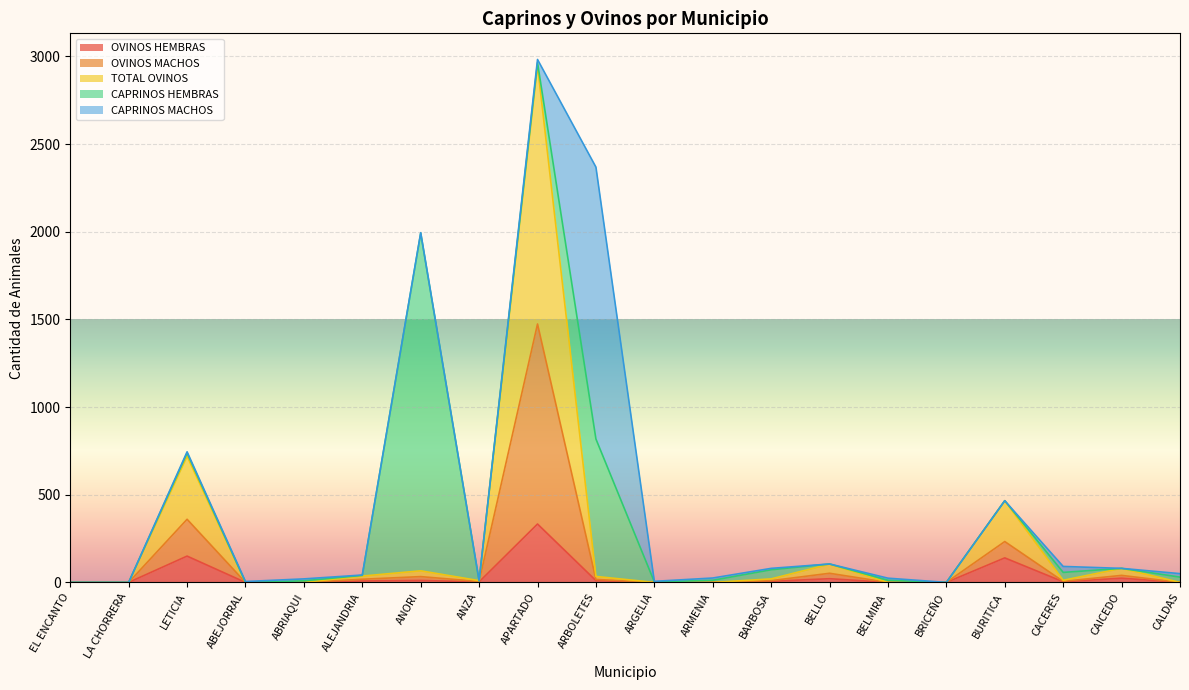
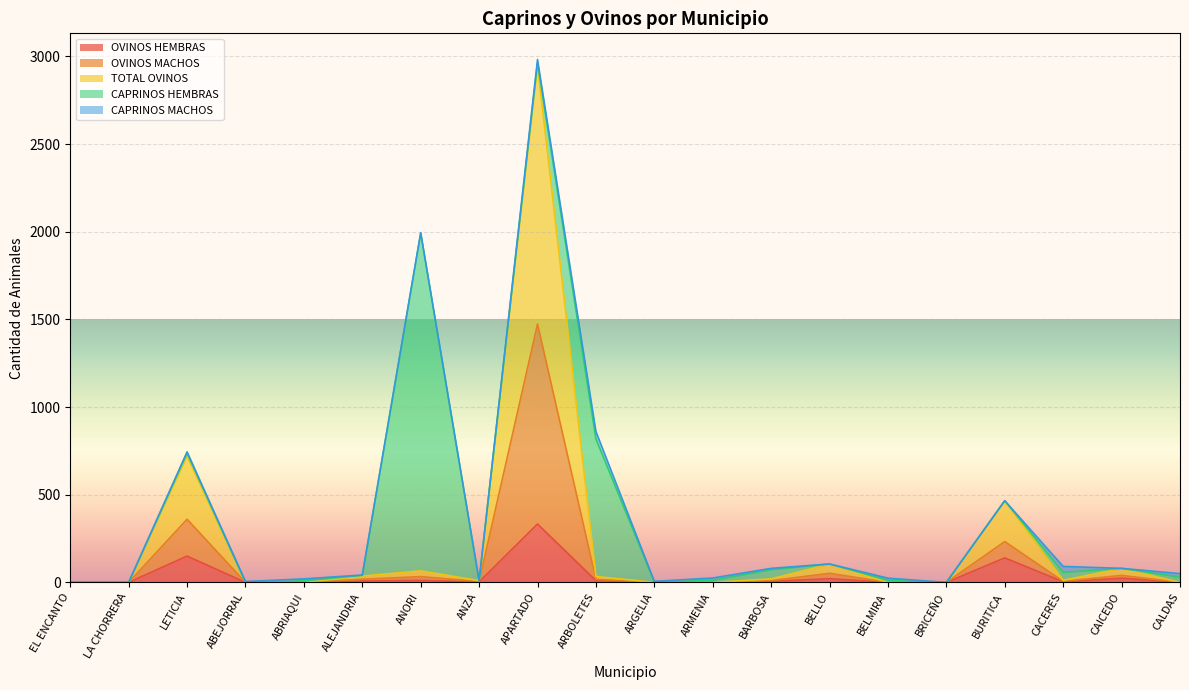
CAPRINOS MACHOS, ARBOLETES: 1550 -> 40
